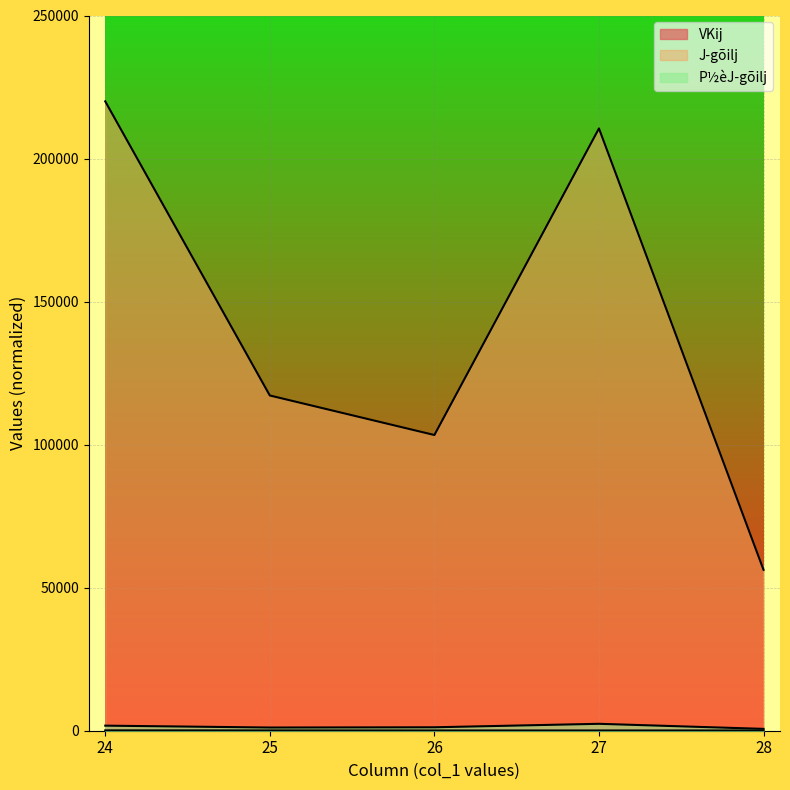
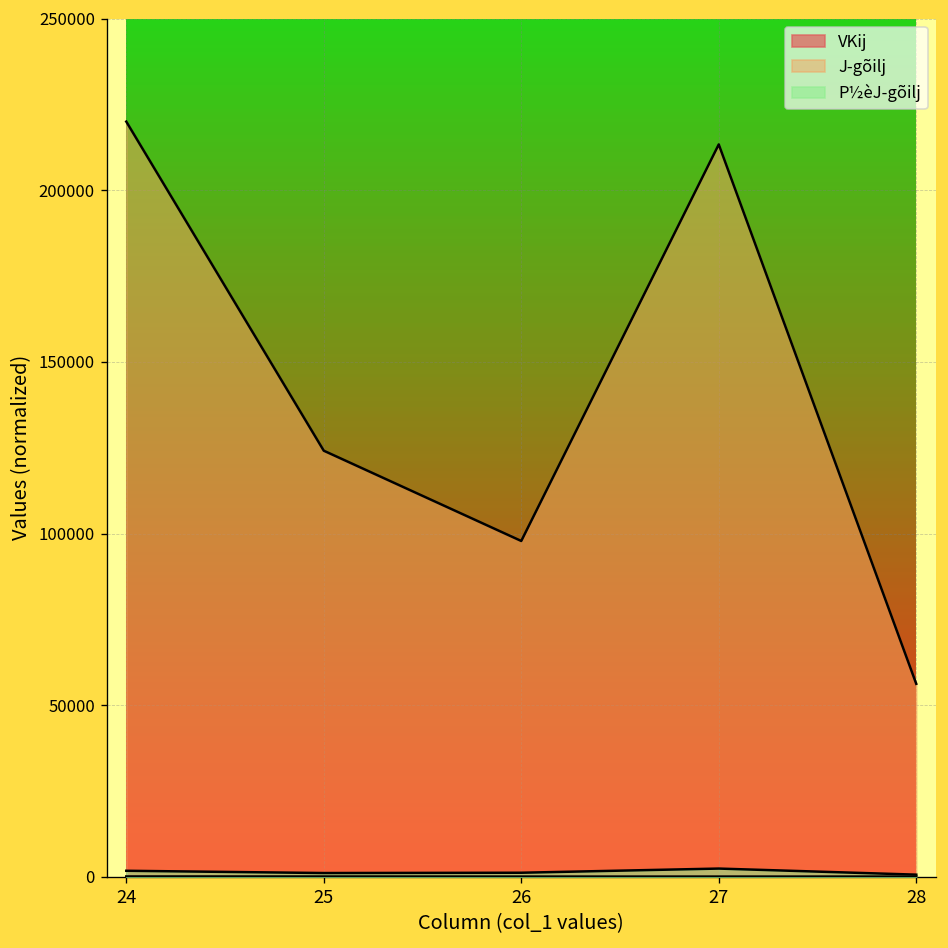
J­gõilj, 25: 117000 -> 124000
J­gõilj, 26: 103000 -> 98000
J­gõilj, 27: 211000 -> 213000
